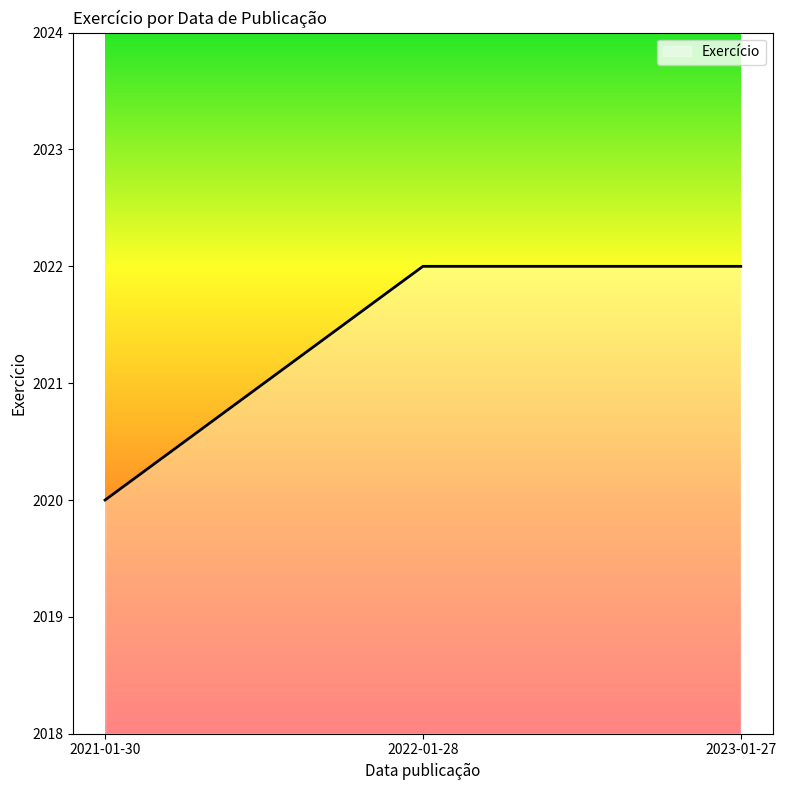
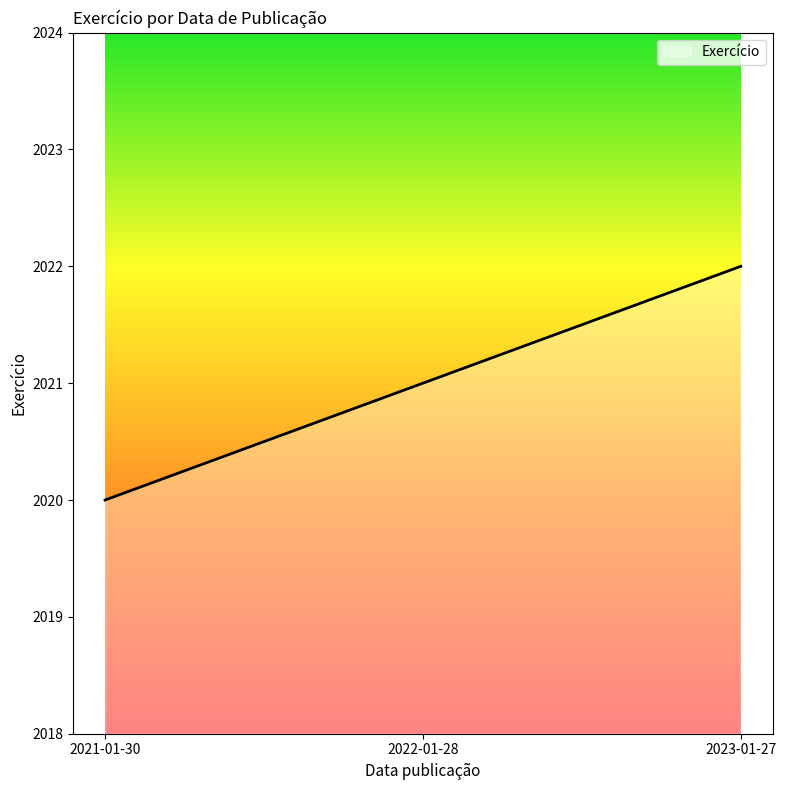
2022-01-28: 2022 -> 2021
